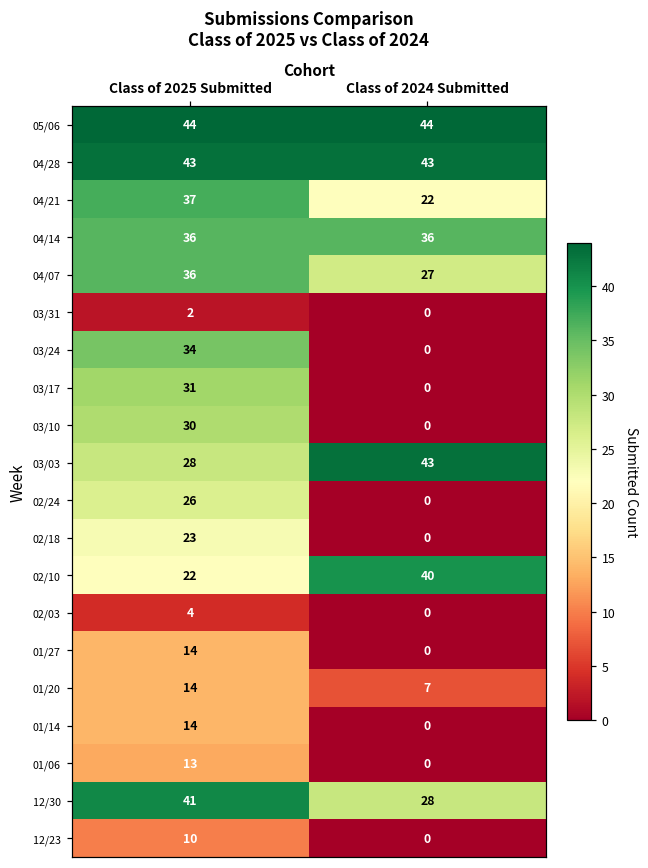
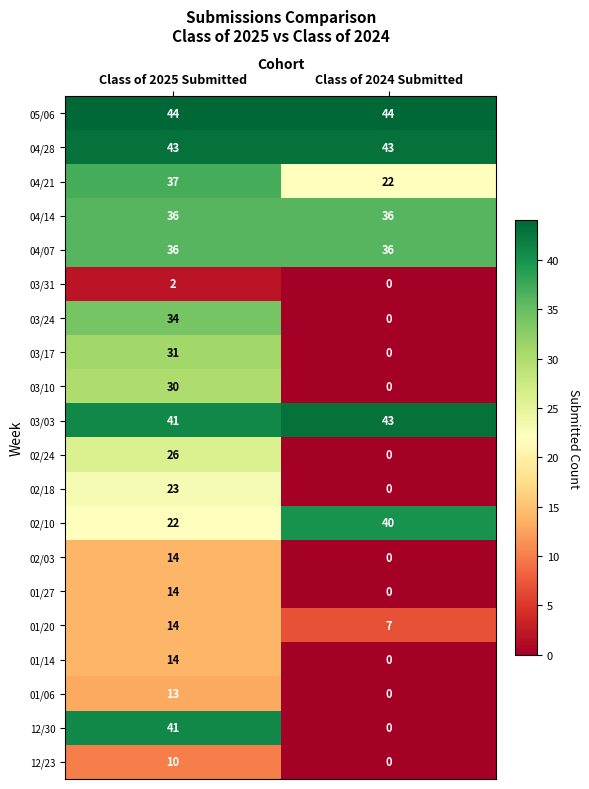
04/07, Class of 2024 Submitted: 27 -> 36
03/03, Class of 2025 Submitted: 28 -> 41
02/03, Class of 2025 Submitted: 4 -> 14
12/30, Class of 2024 Submitted: 28 -> 0
